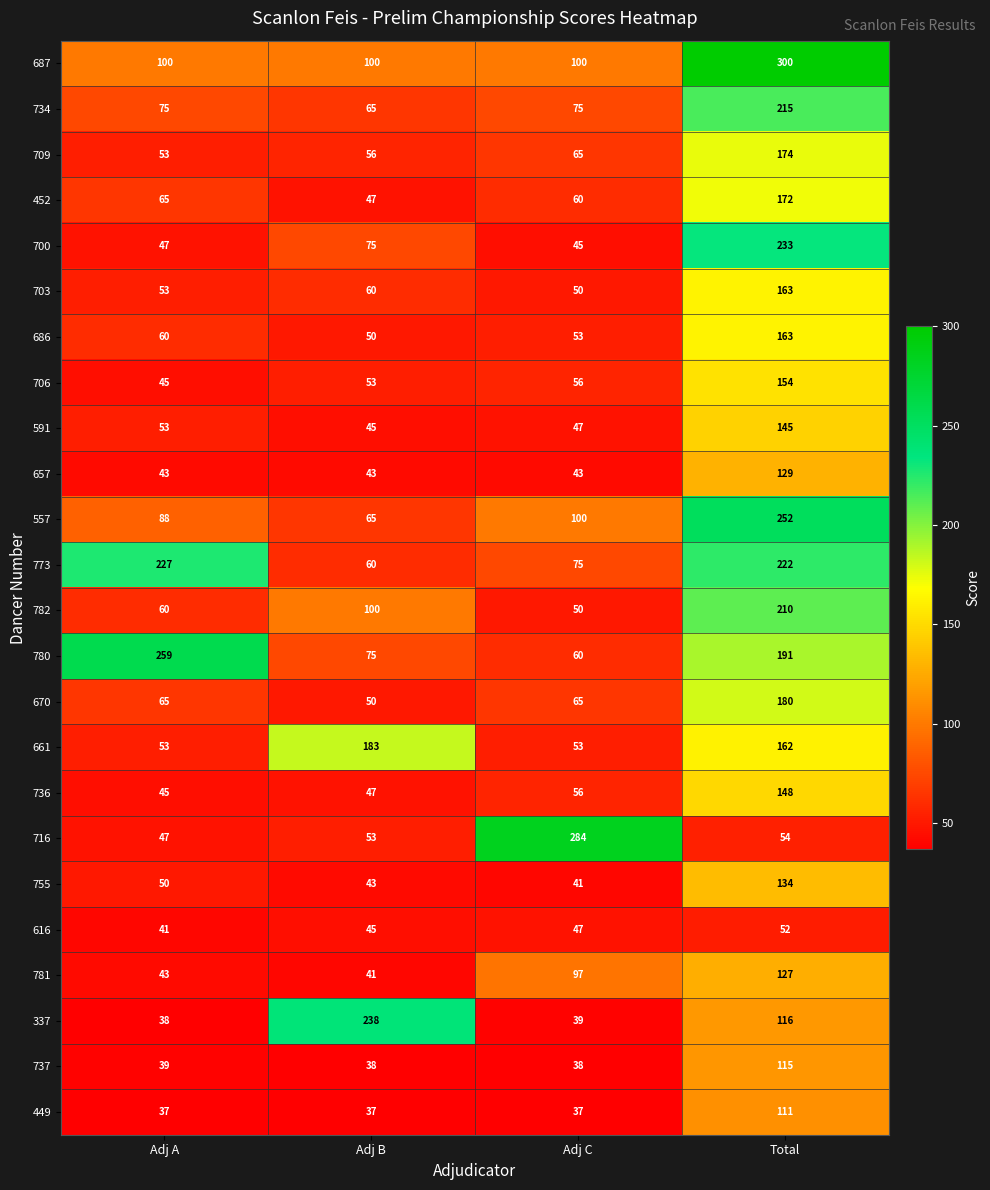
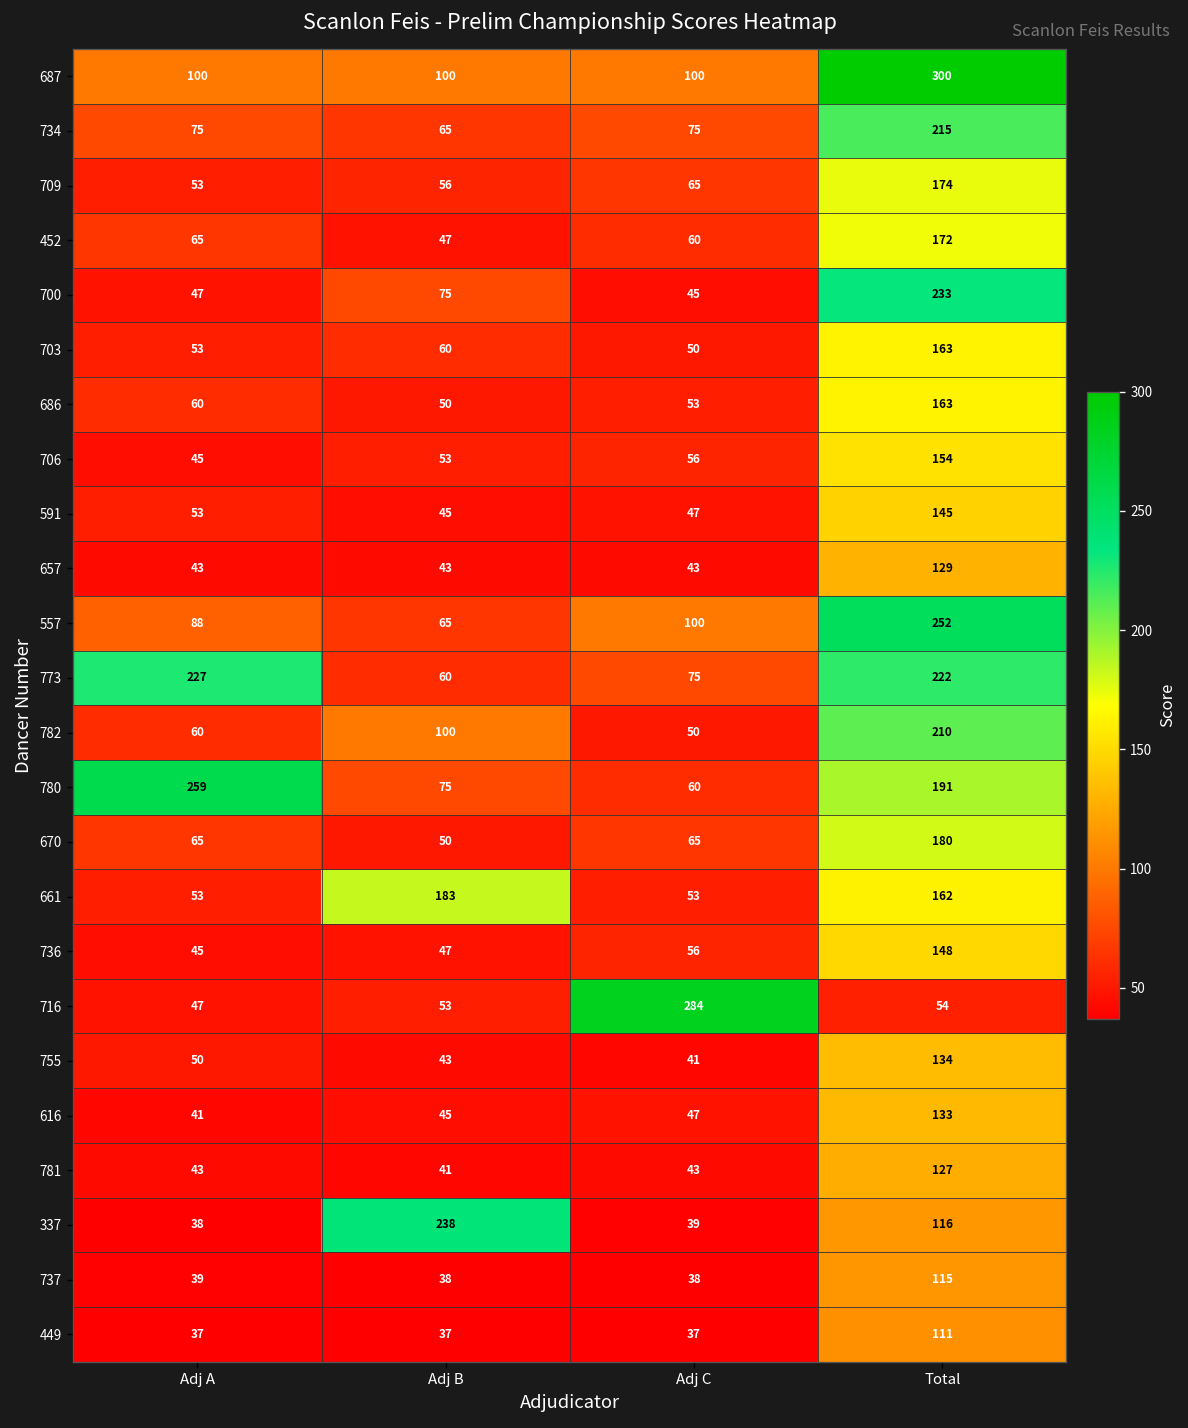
616, Total: 52 -> 133
781, Adj C: 97 -> 43
